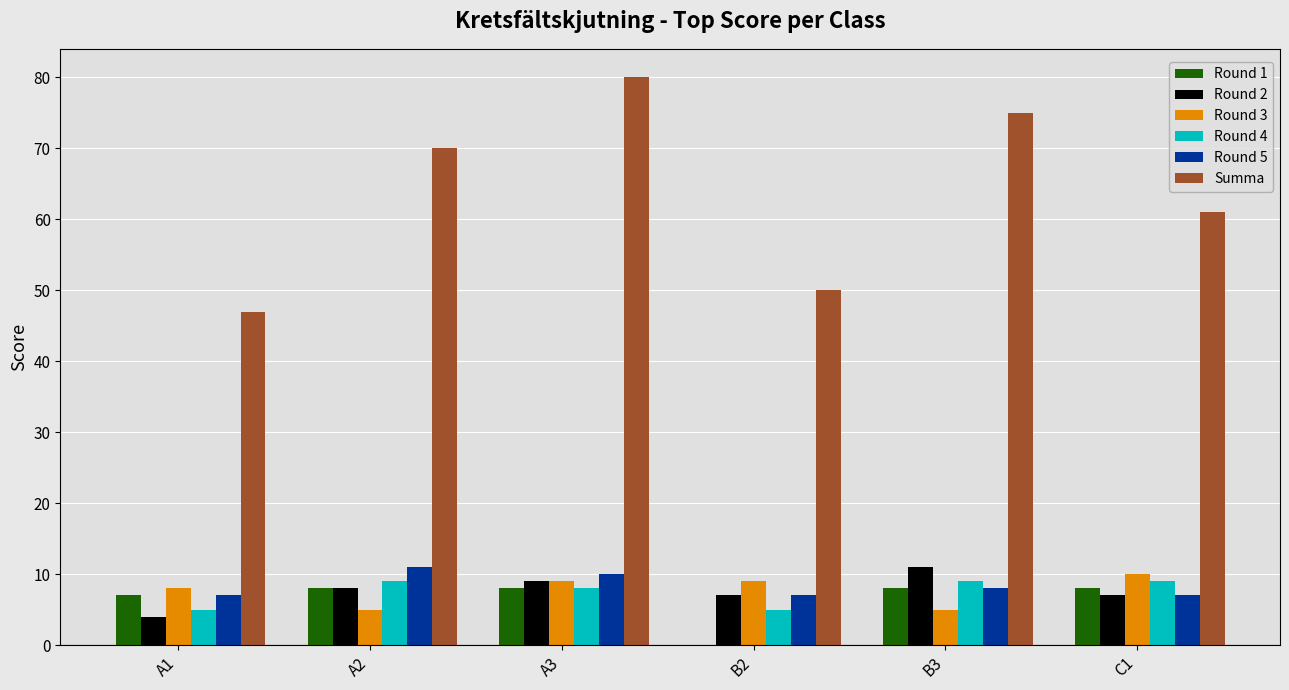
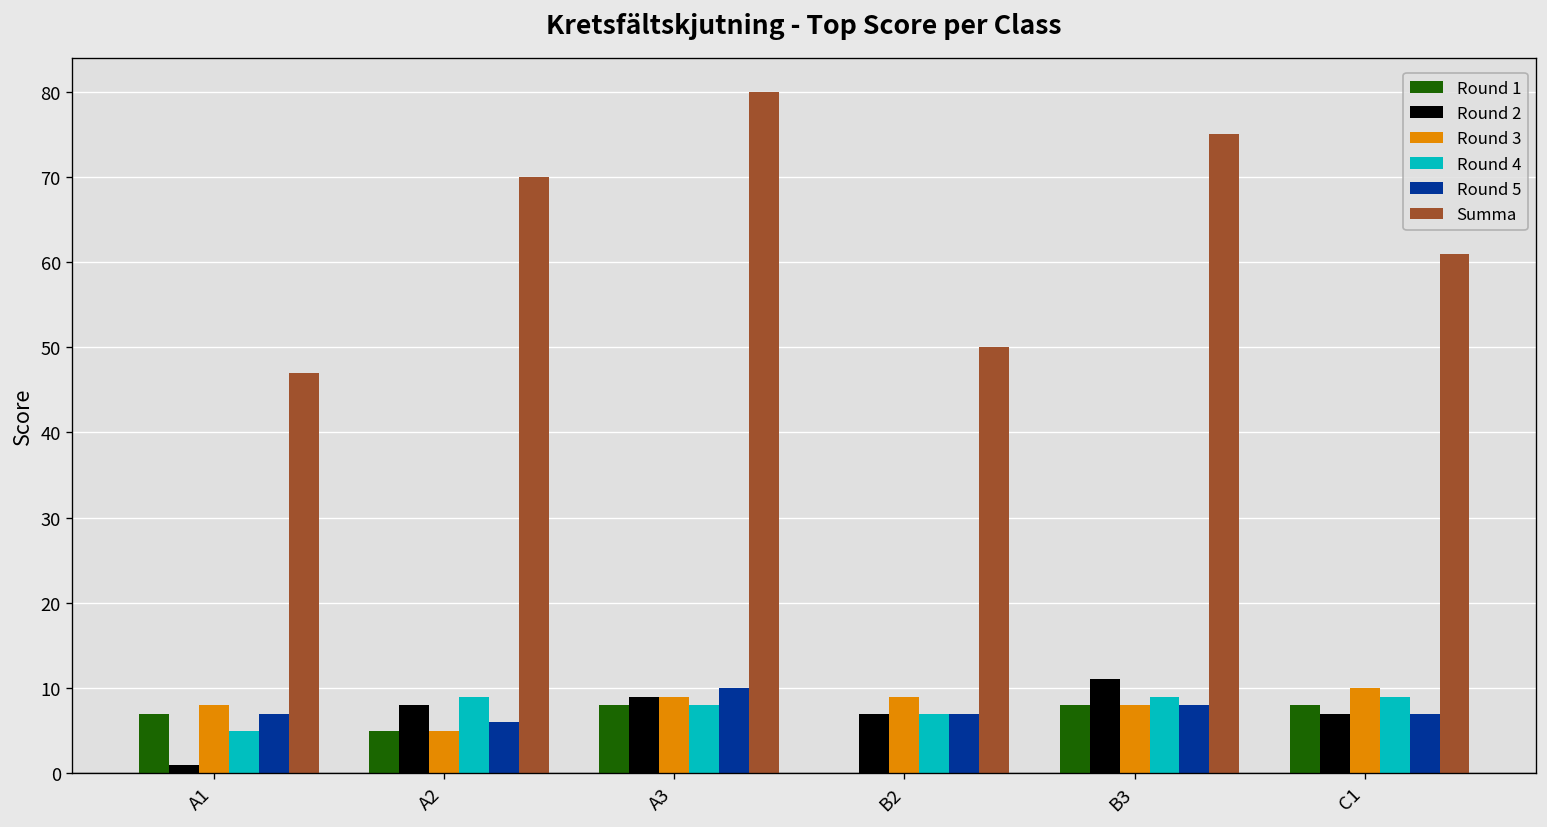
Round 2, A1: 4 -> 1
Round 1, A2: 8 -> 5
Round 5, A2: 11 -> 6
Round 4, B2: 5 -> 7
Round 3, B3: 5 -> 8
